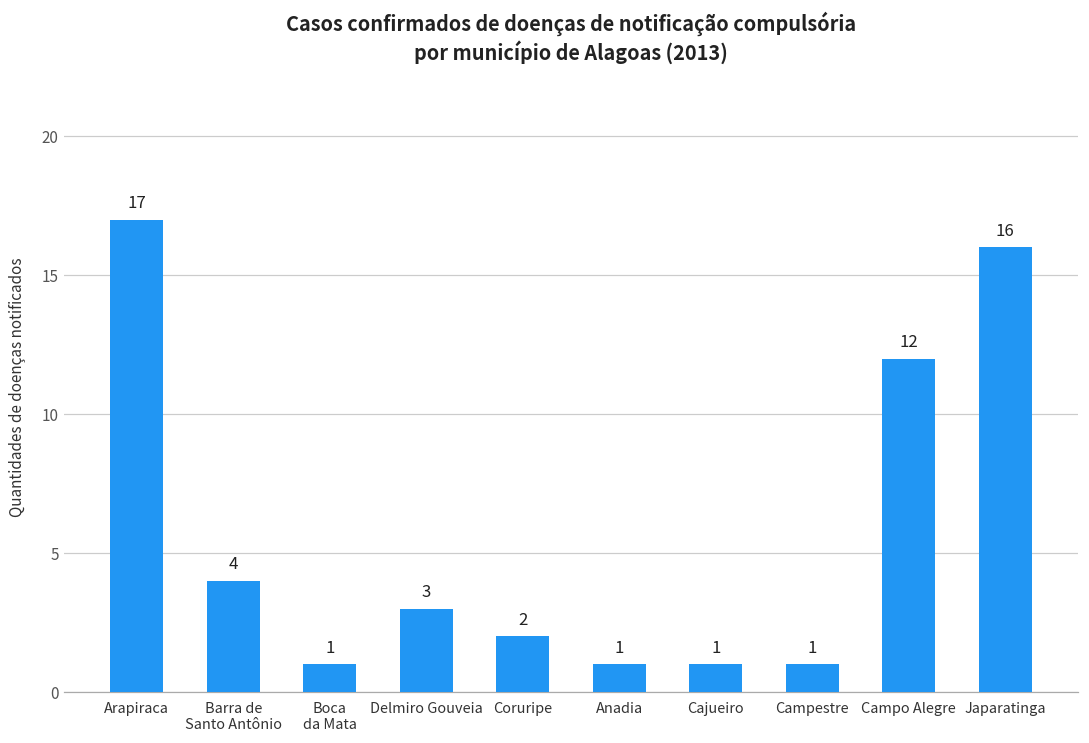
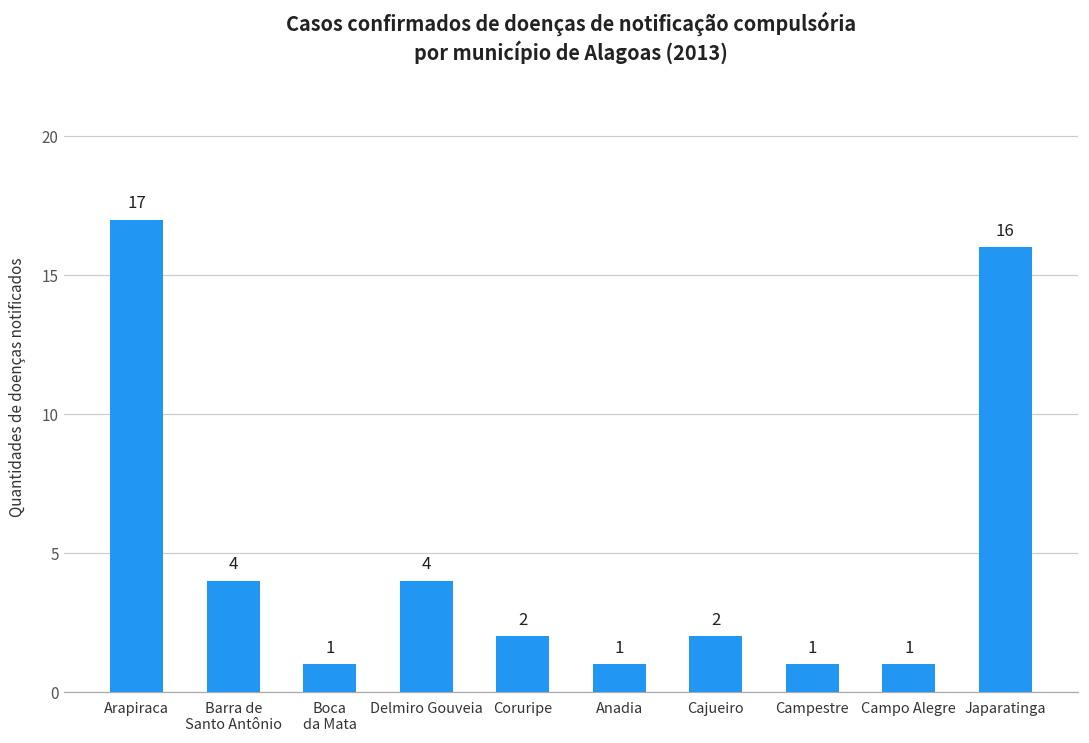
Delmiro Gouveia: 3 -> 4
Cajueiro: 1 -> 2
Campo Alegre: 12 -> 1
